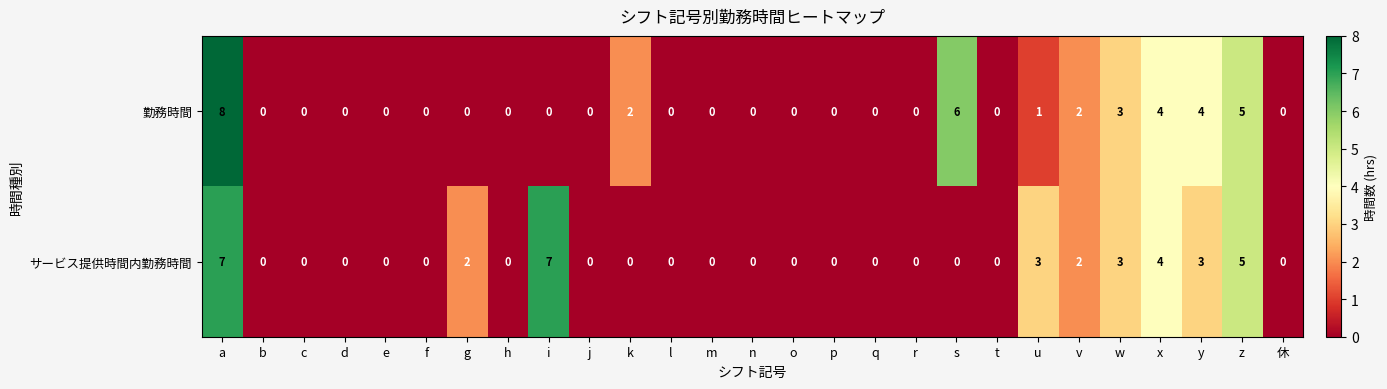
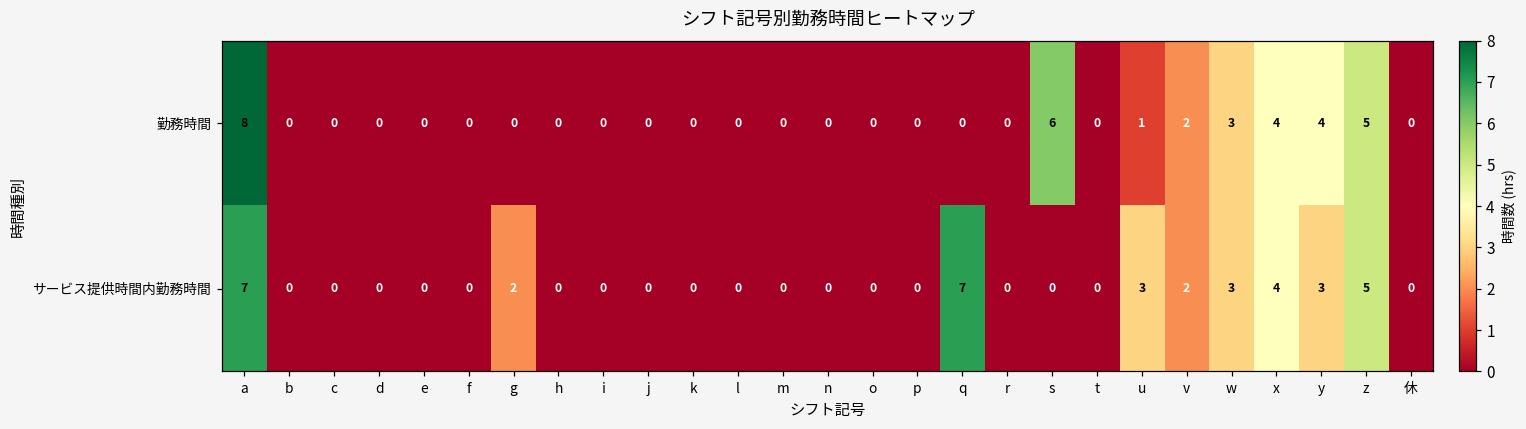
勤務時間, k: 2 -> 0
サービス提供時間内勤務時間, i: 7 -> 0
サービス提供時間内勤務時間, q: 0 -> 7
